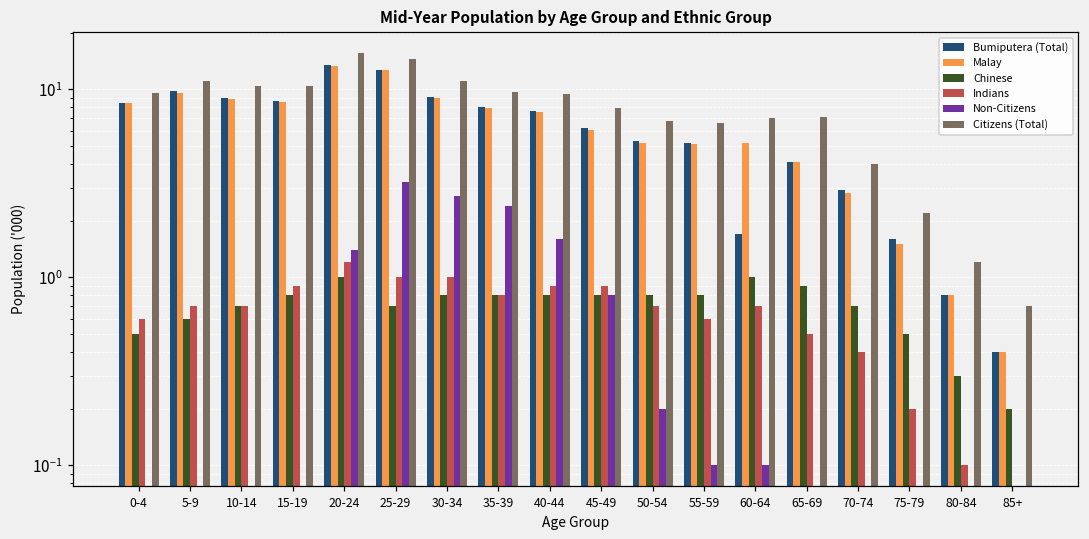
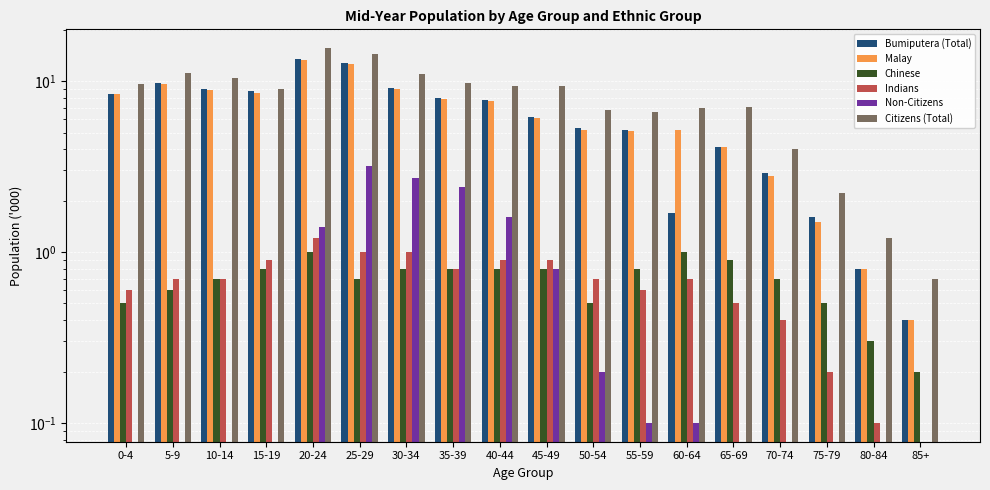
Citizens (Total), 15-19: 10 -> 9
Citizens (Total), 45-49: 8 -> 9
Chinese, 50-54: 0.8 -> 0.5
